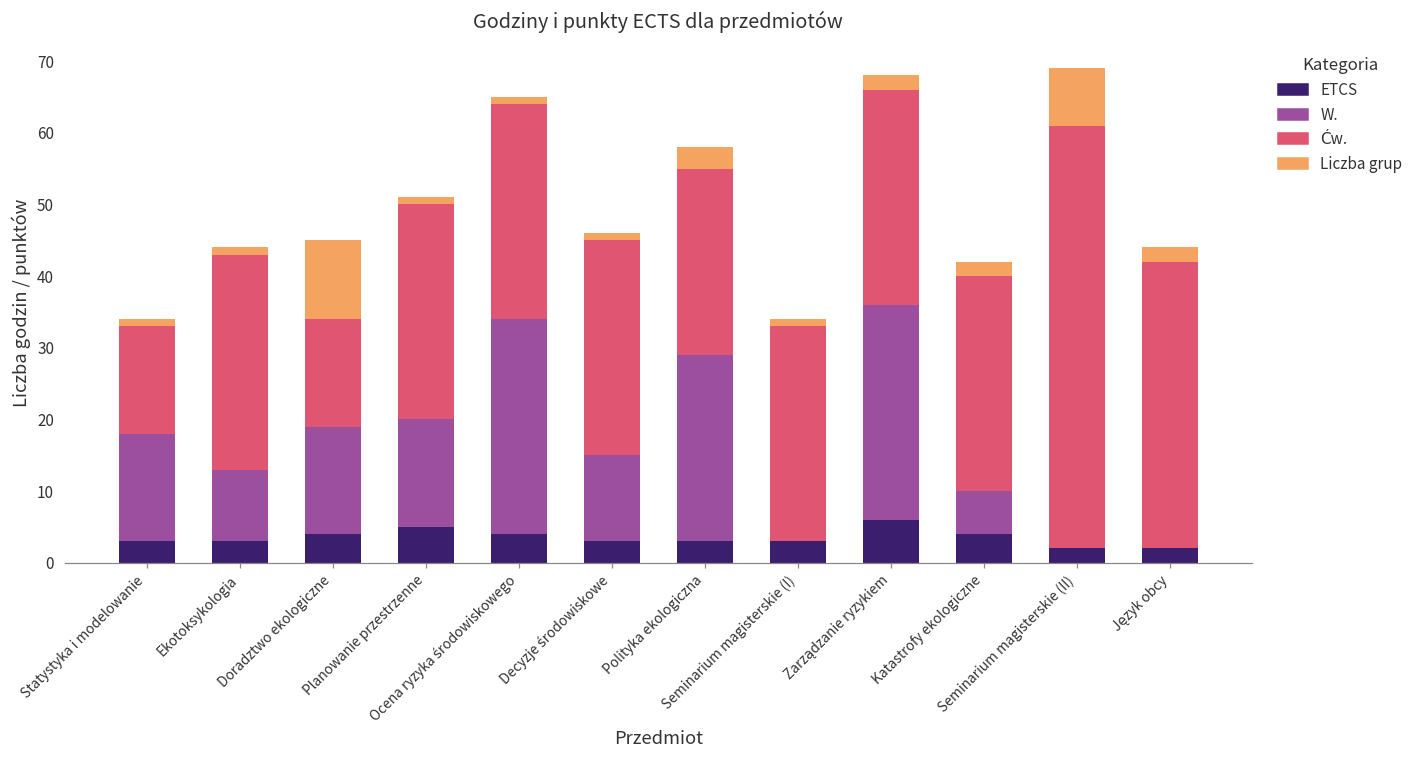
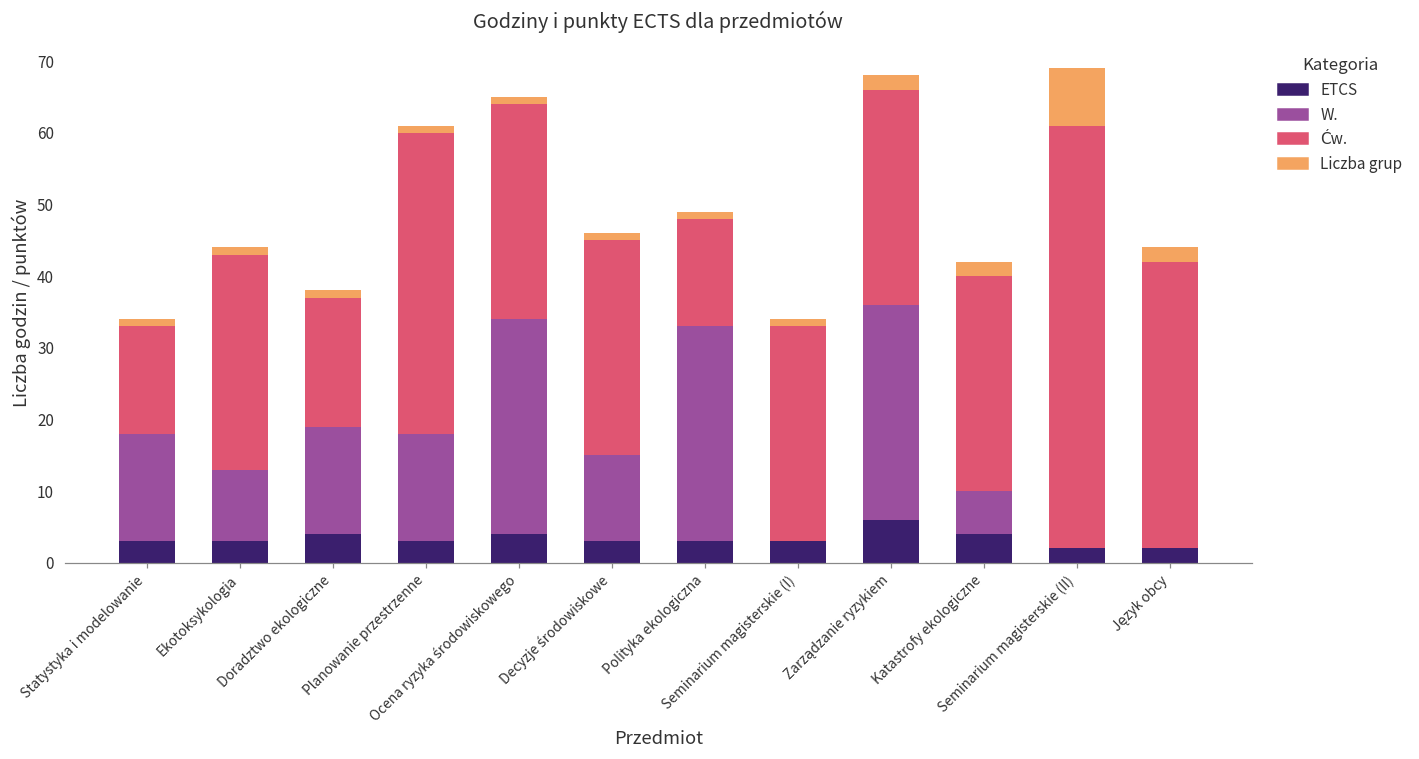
Ćw., Doradztwo ekologiczne: 15 -> 18
Liczba grup, Doradztwo ekologiczne: 11 -> 1
ETCS, Planowanie przestrzenne: 5 -> 3
Ćw., Planowanie przestrzenne: 30 -> 42
W., Polityka ekologiczna: 26 -> 30
Ćw., Polityka ekologiczna: 26 -> 15
Liczba grup, Polityka ekologiczna: 3 -> 1
